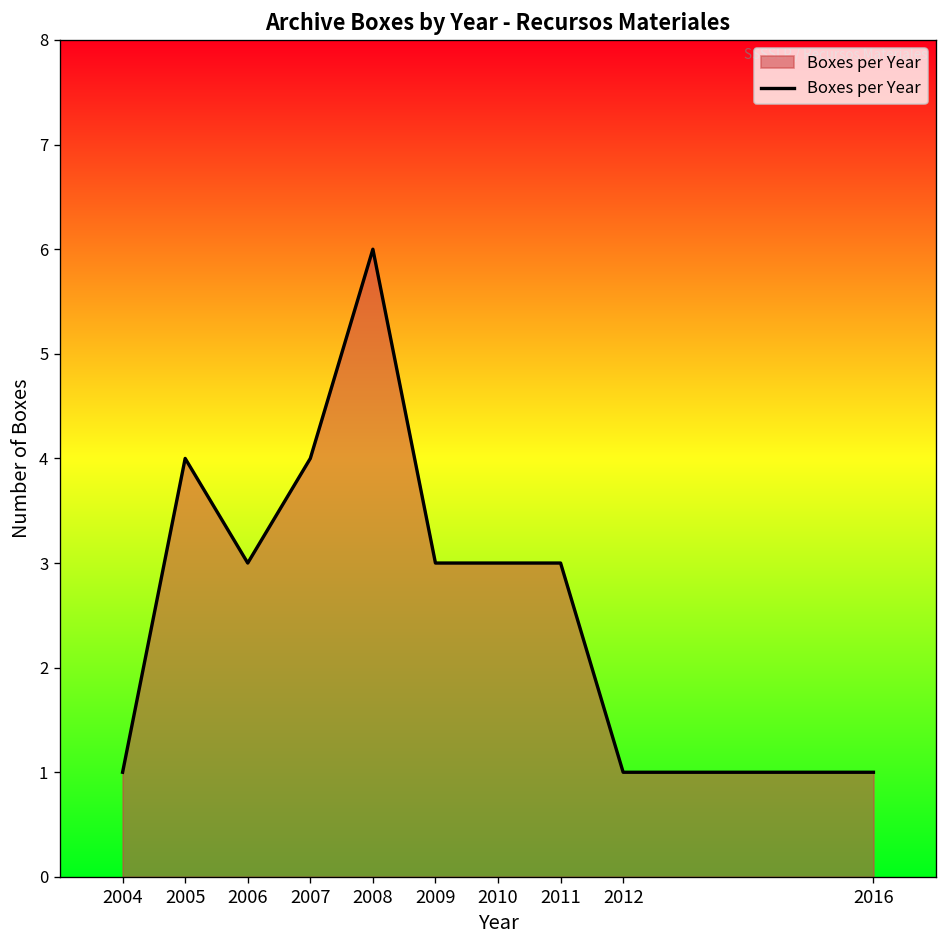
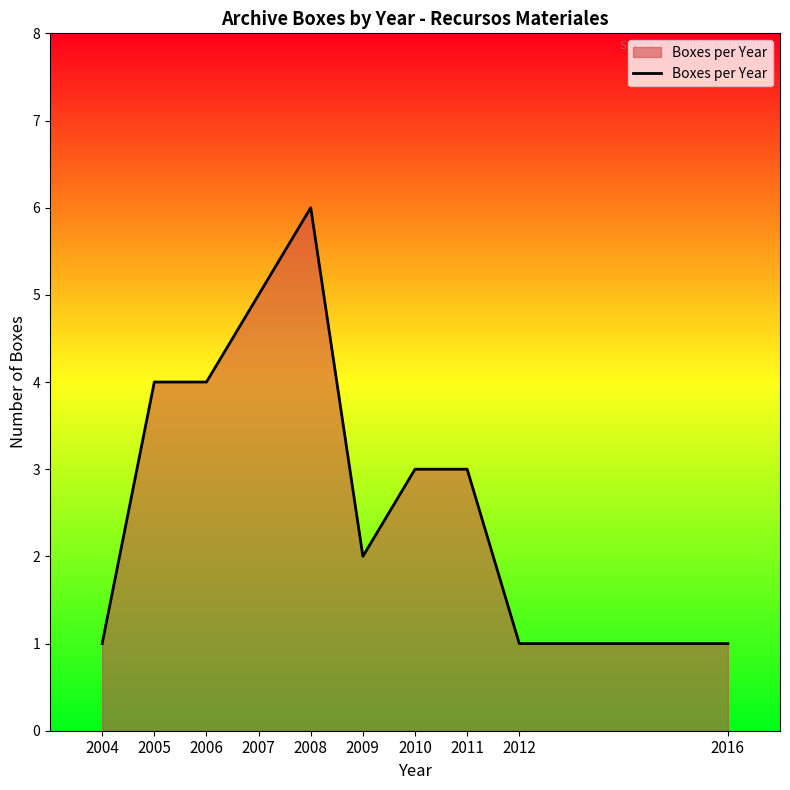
2006: 3 -> 4
2007: 4 -> 5
2009: 3 -> 2
